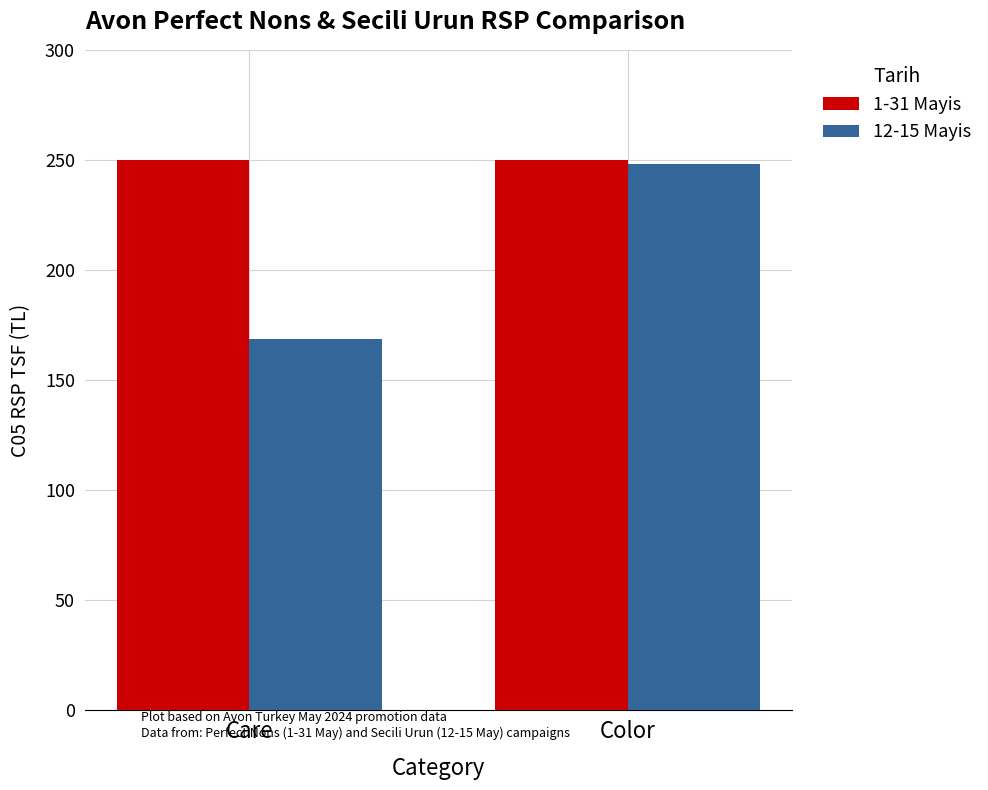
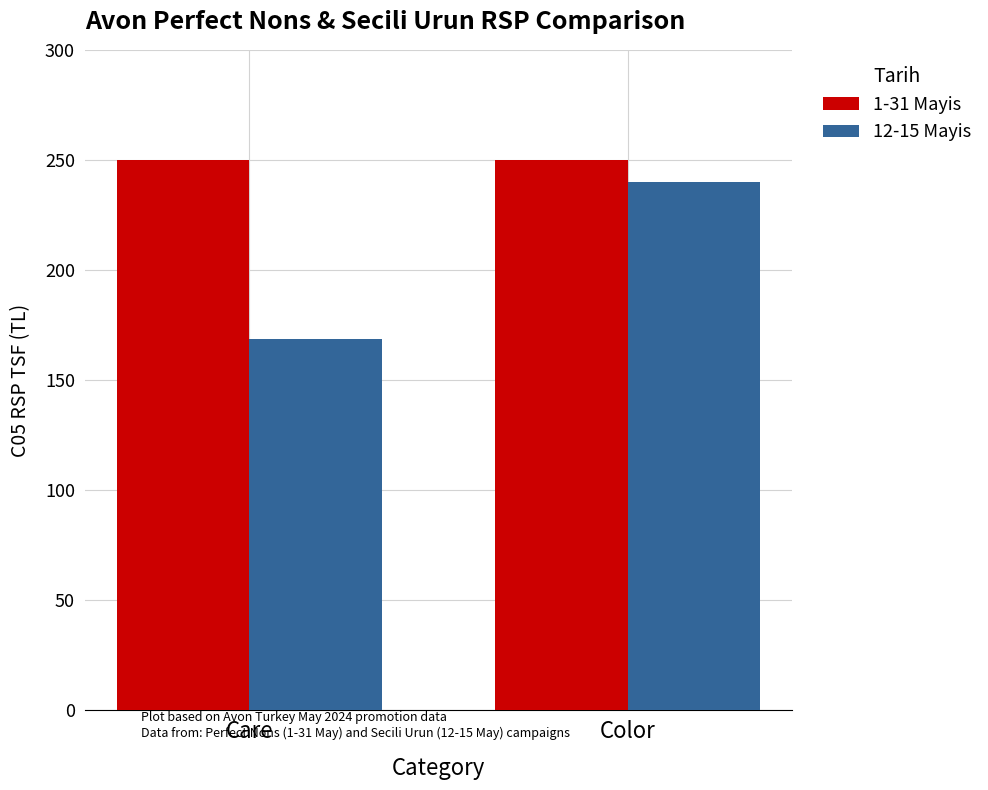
12-15 Mayis, Color: 248 -> 240
